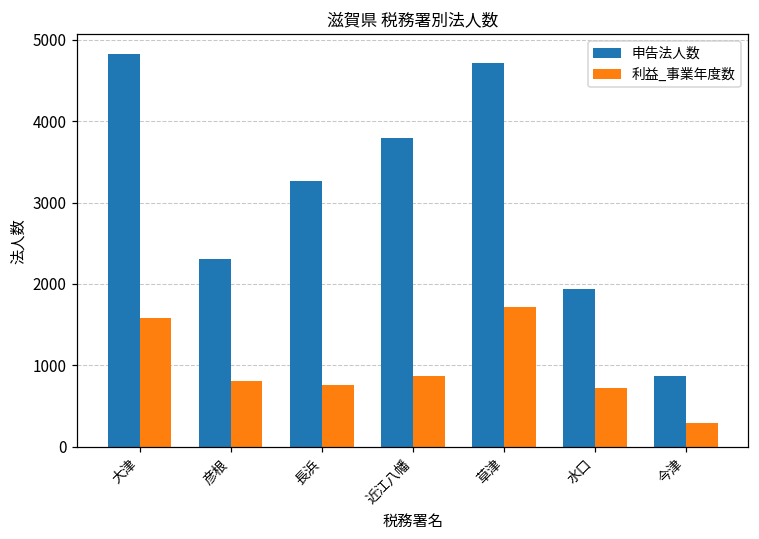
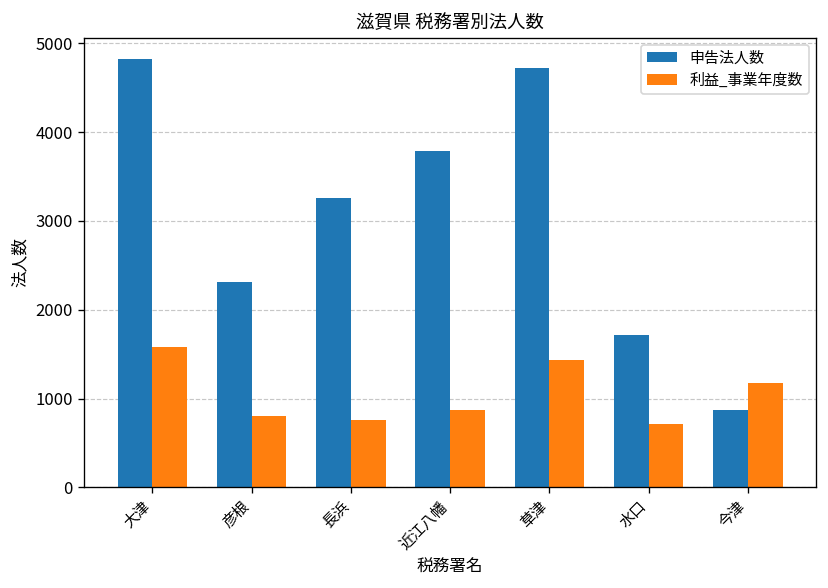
利益_事業年度数, 草津: 1700 -> 1400
申告法人数, 水口: 1900 -> 1700
利益_事業年度数, 今津: 300 -> 1200
